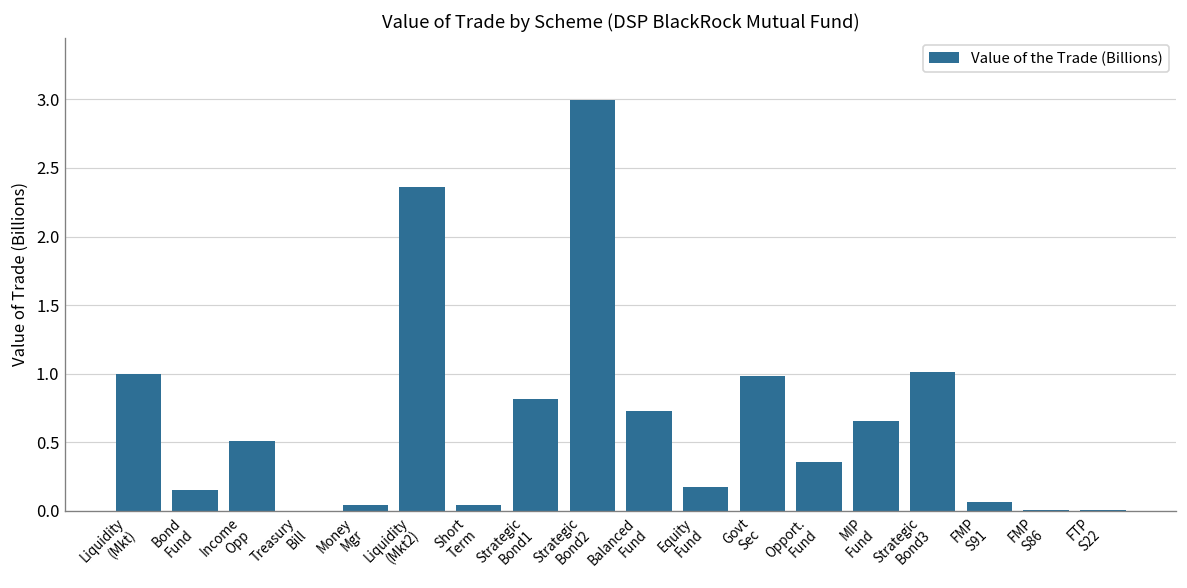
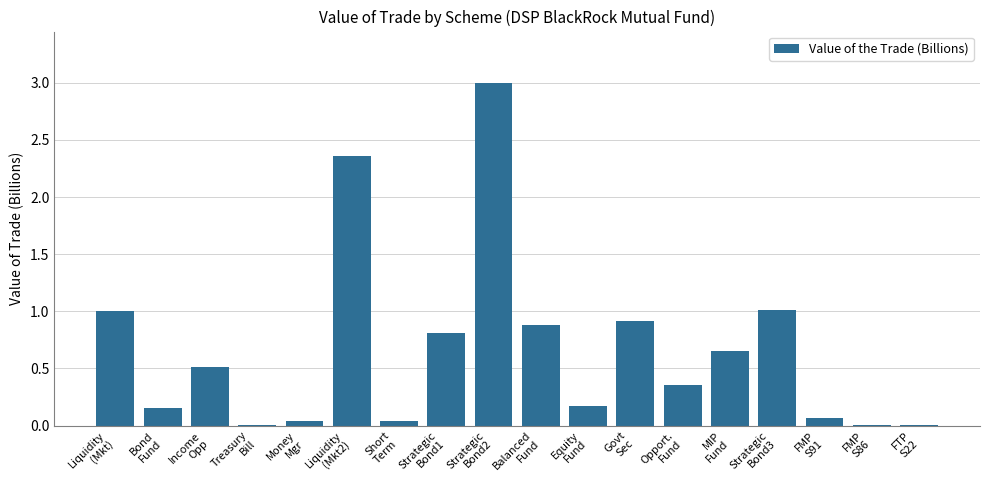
Balanced Fund: 0.73 -> 0.88
Govt Sec: 0.98 -> 0.91
